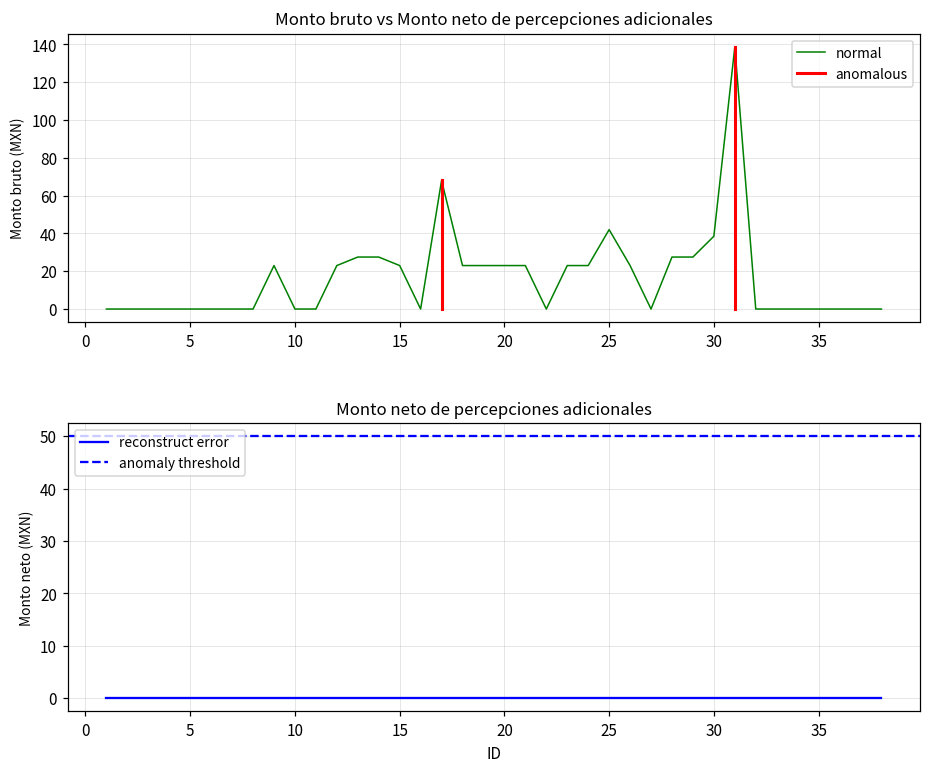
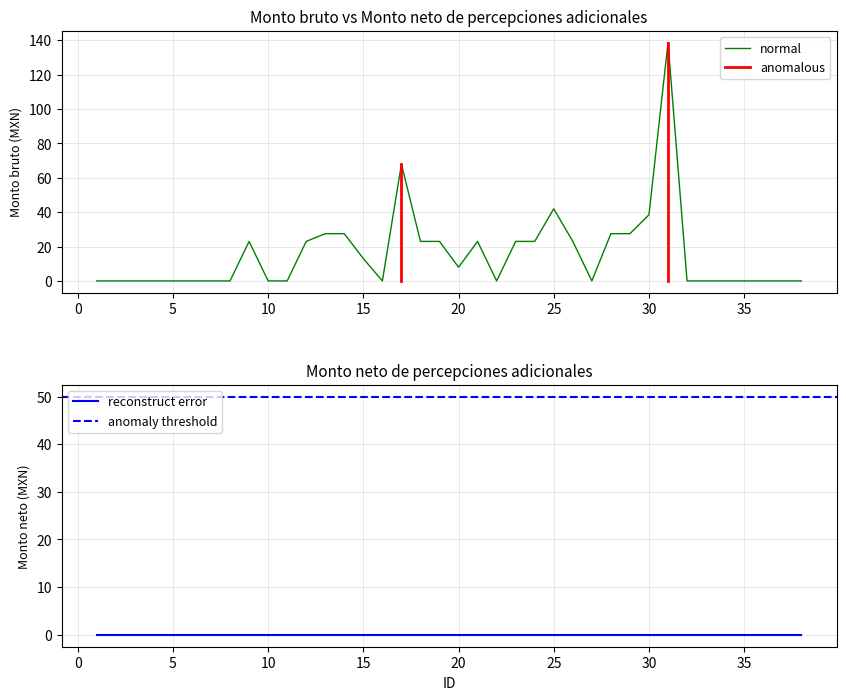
Monto bruto vs Monto neto de percepciones adicionales, normal, 15: 23 -> 13
Monto bruto vs Monto neto de percepciones adicionales, normal, 20: 23 -> 8
